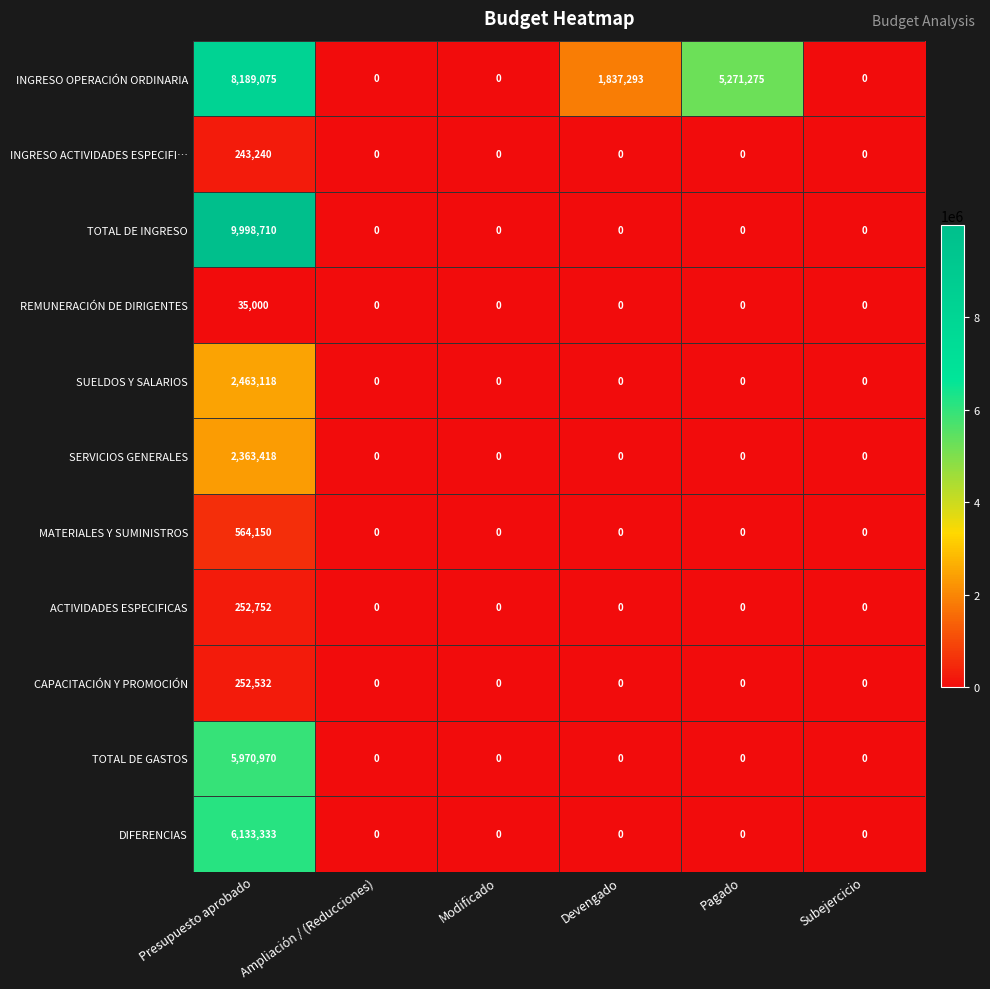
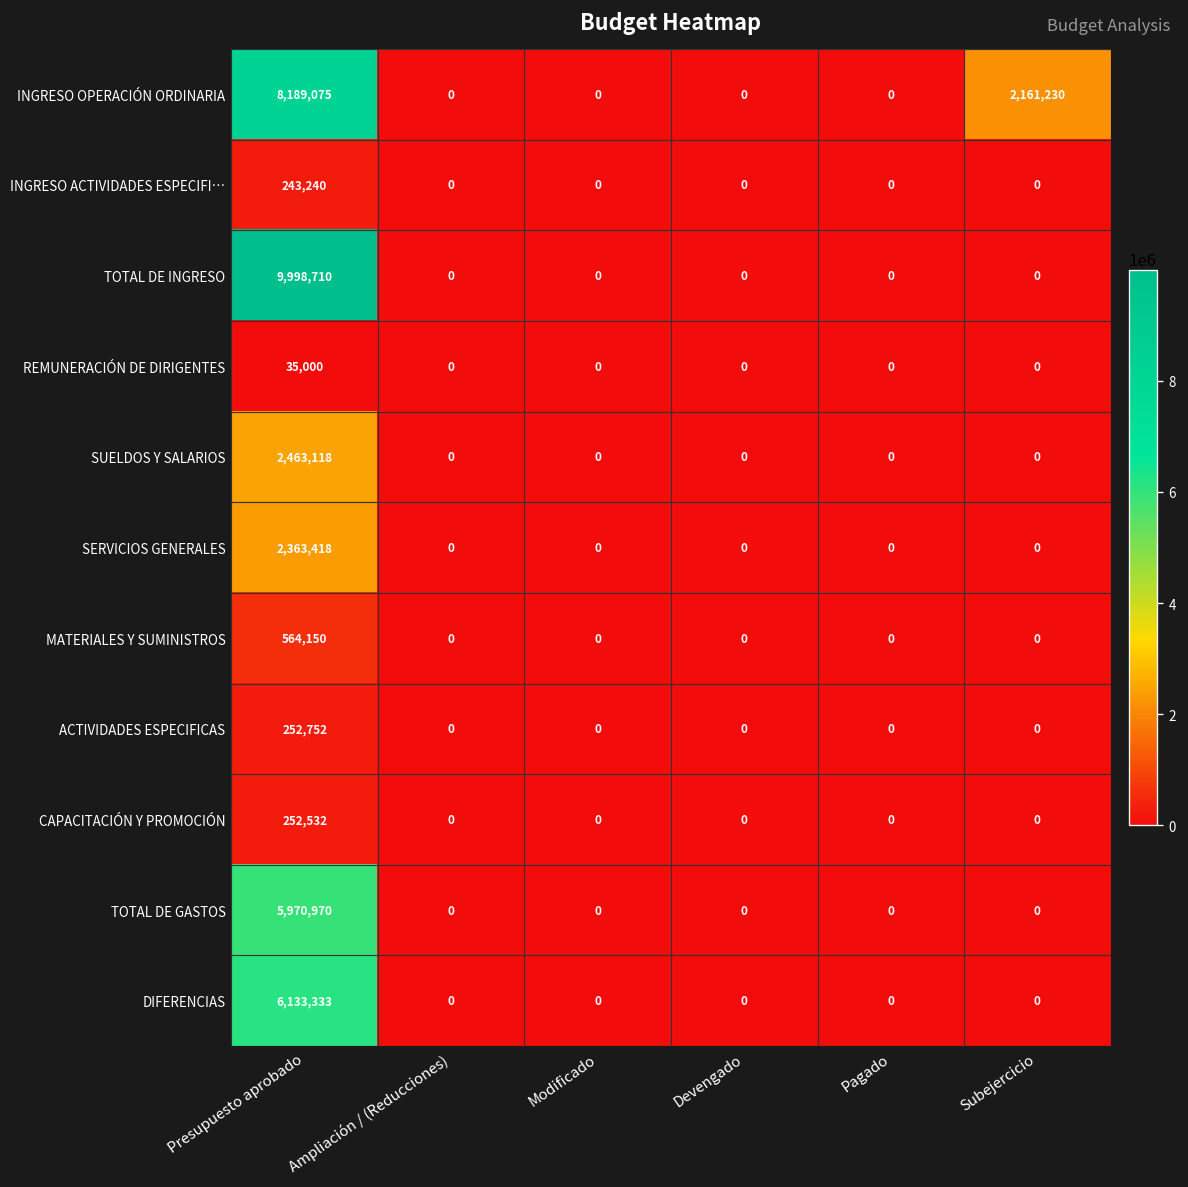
INGRESO OPERACIÓN ORDINARIA, Devengado: 1,837,293 -> 0
INGRESO OPERACIÓN ORDINARIA, Pagado: 5,271,275 -> 0
INGRESO OPERACIÓN ORDINARIA, Subejercicio: 0 -> 2,161,230
